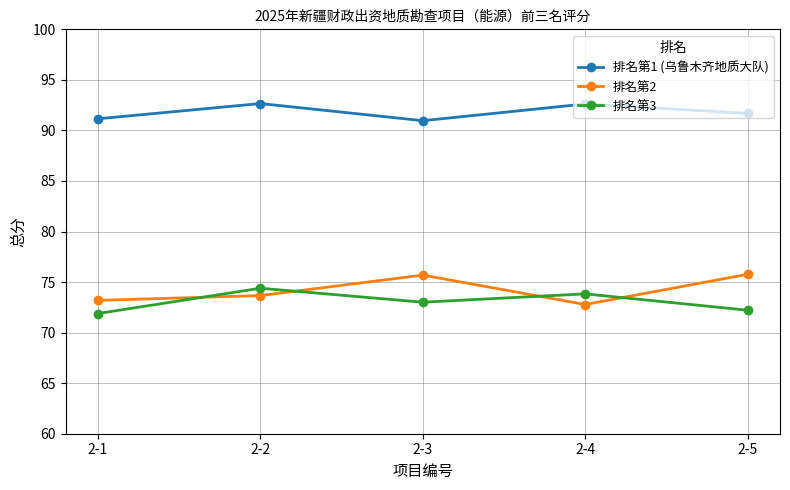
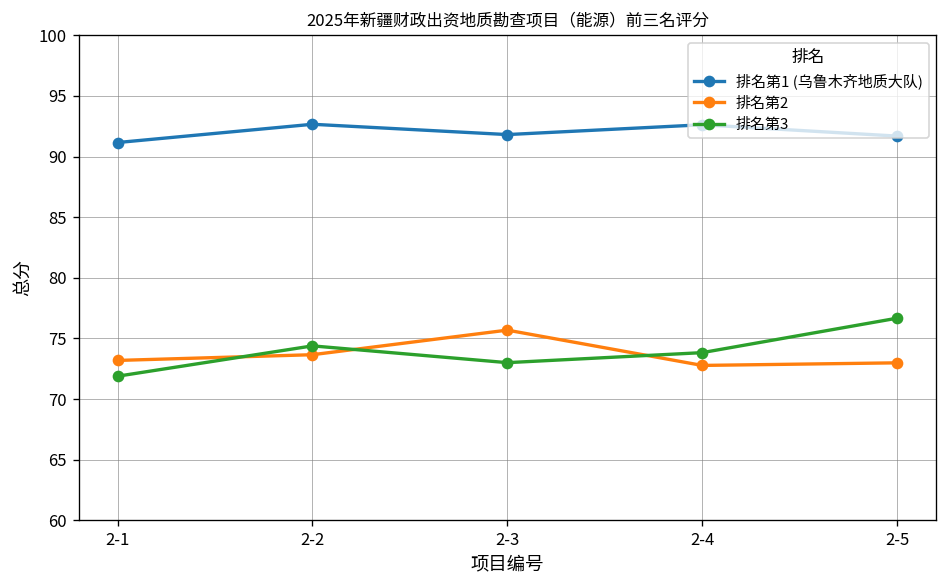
排名第1 (乌鲁木齐地质大队), 2-3: 91.0 -> 91.8
排名第2, 2-5: 75.8 -> 73.0
排名第3, 2-5: 72.2 -> 76.7
